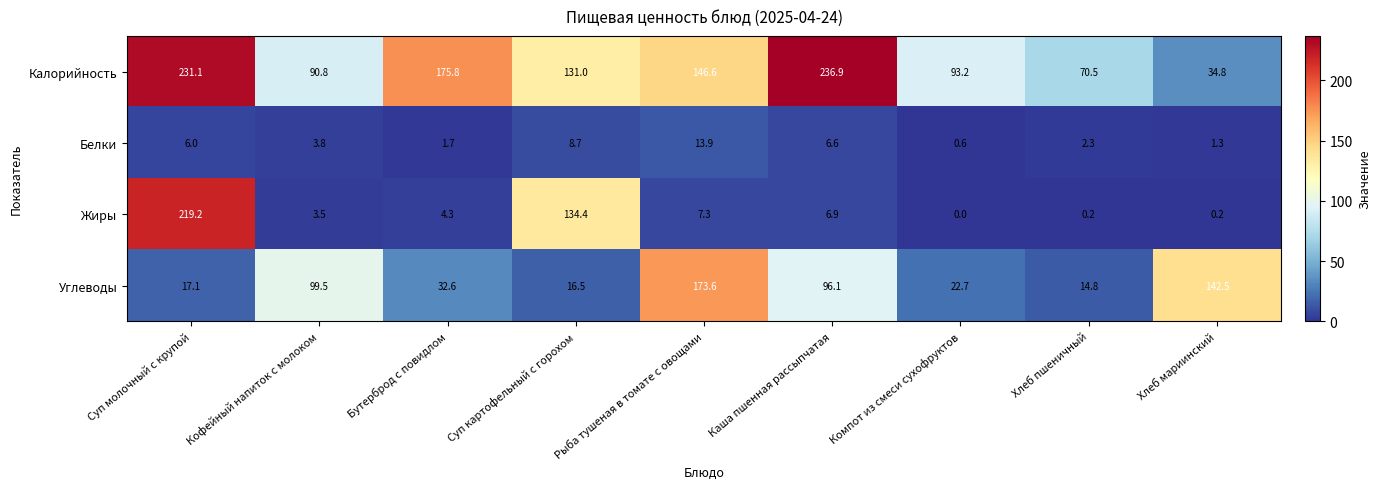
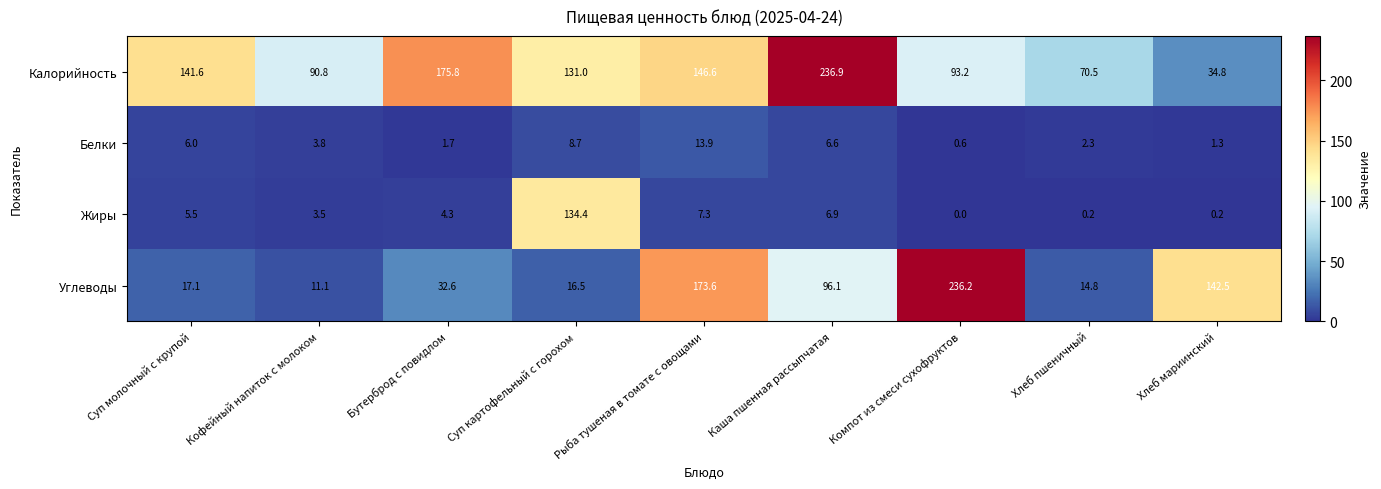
Калорийность, Суп молочный с крупой: 231.1 -> 141.6
Жиры, Суп молочный с крупой: 219.2 -> 5.5
Углеводы, Кофейный напиток с молоком: 99.5 -> 11.1
Углеводы, Компот из смеси сухофруктов: 22.7 -> 236.2
